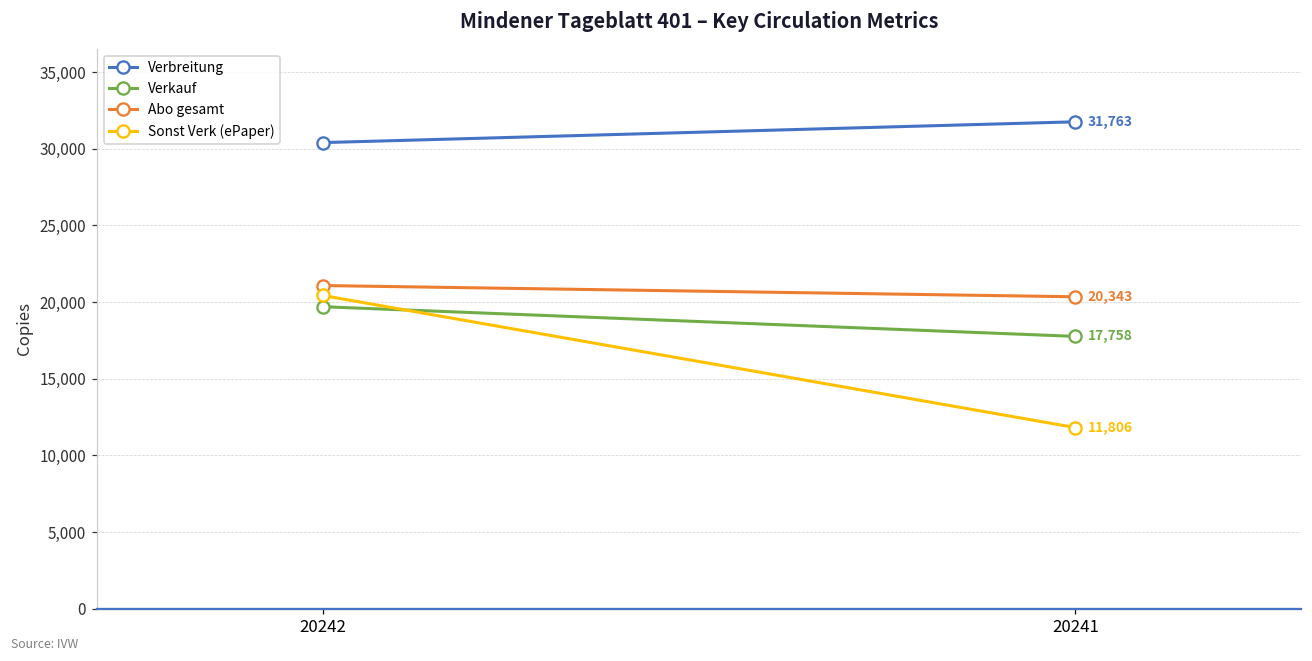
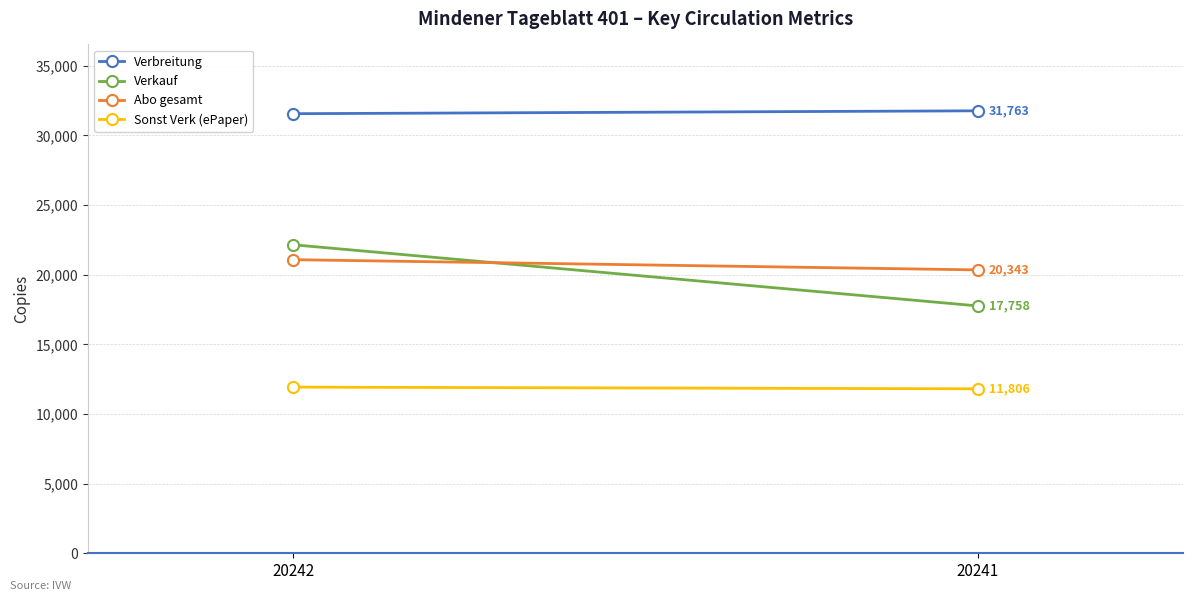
Verbreitung, 20242: 30,400 -> 31,600
Verkauf, 20242: 19,700 -> 22,100
Sonst Verk (ePaper), 20242: 20,400 -> 11,900
